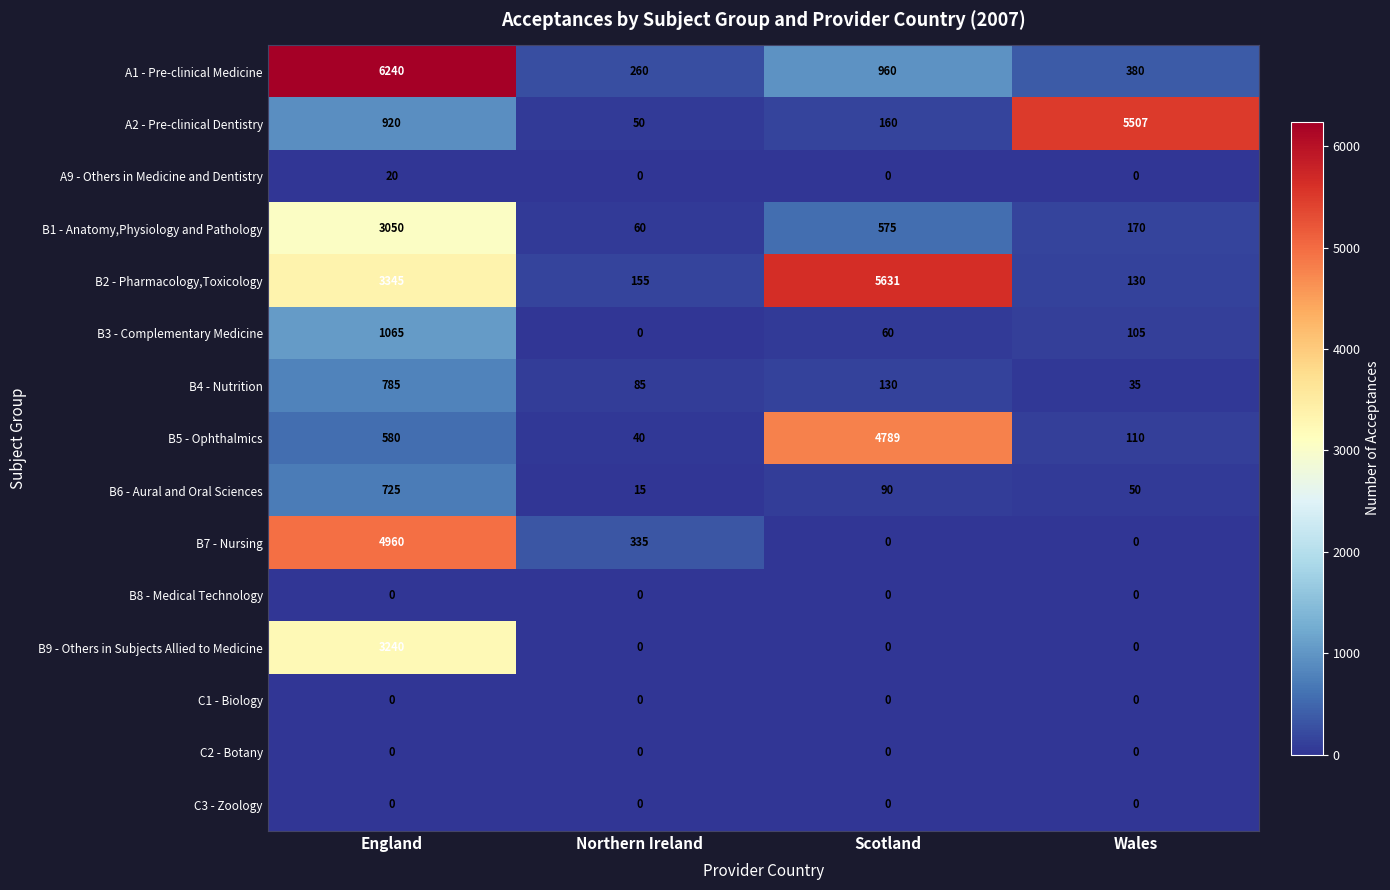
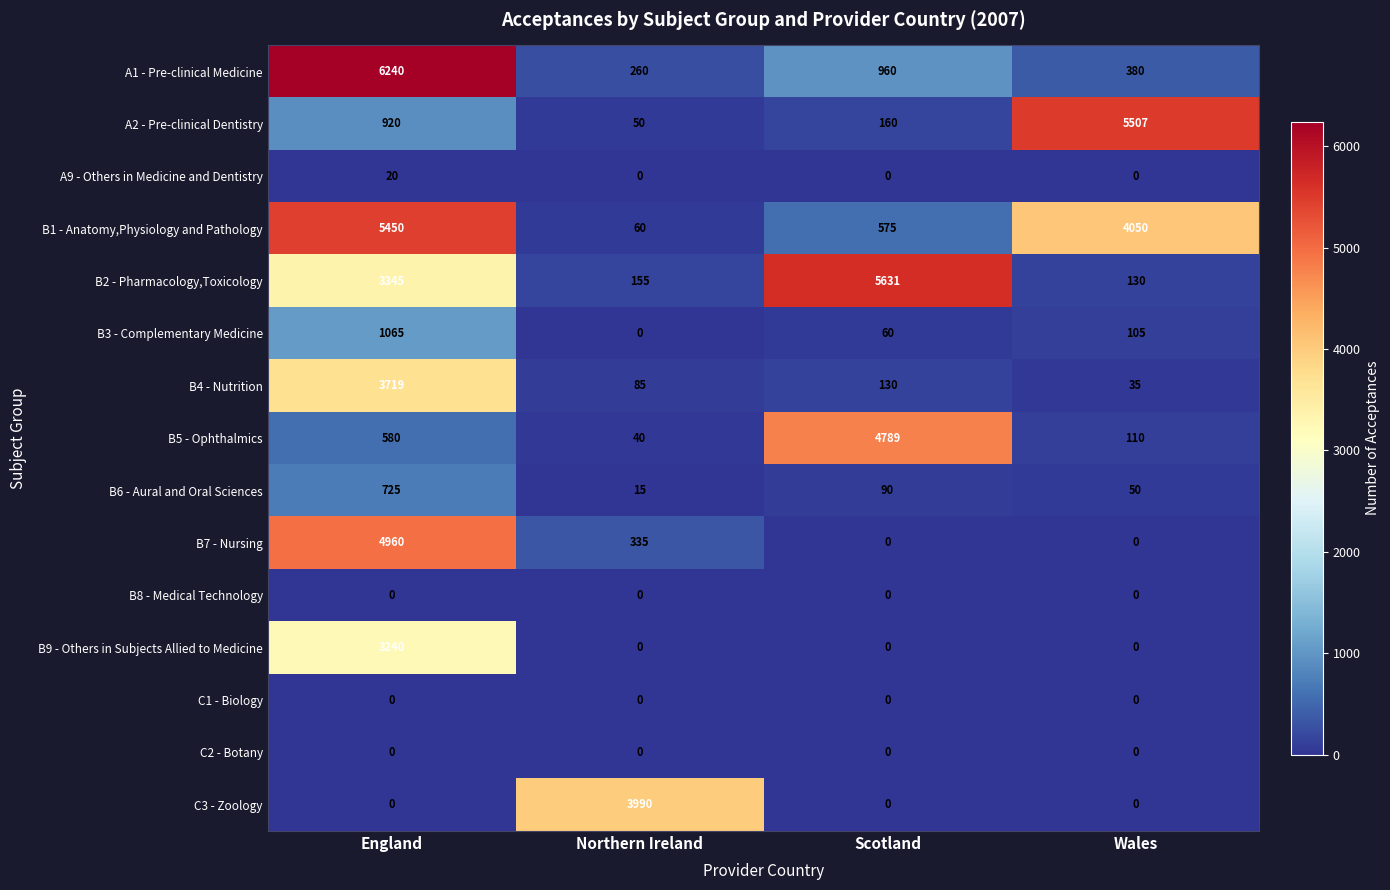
B1 - Anatomy,Physiology and Pathology, England: 3050 -> 5450
B1 - Anatomy,Physiology and Pathology, Wales: 170 -> 4050
B4 - Nutrition, England: 785 -> 3719
C3 - Zoology, Northern Ireland: 0 -> 3990
